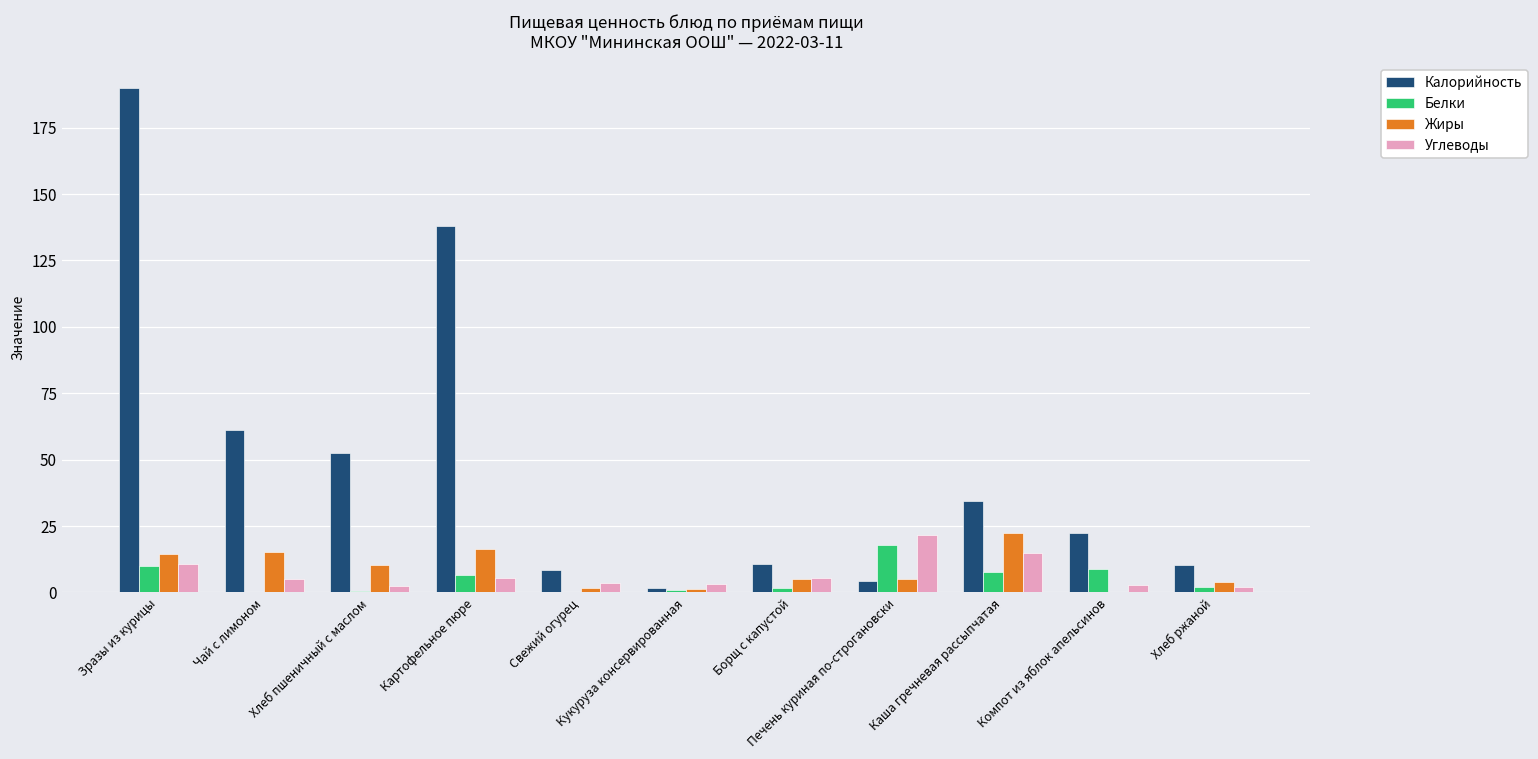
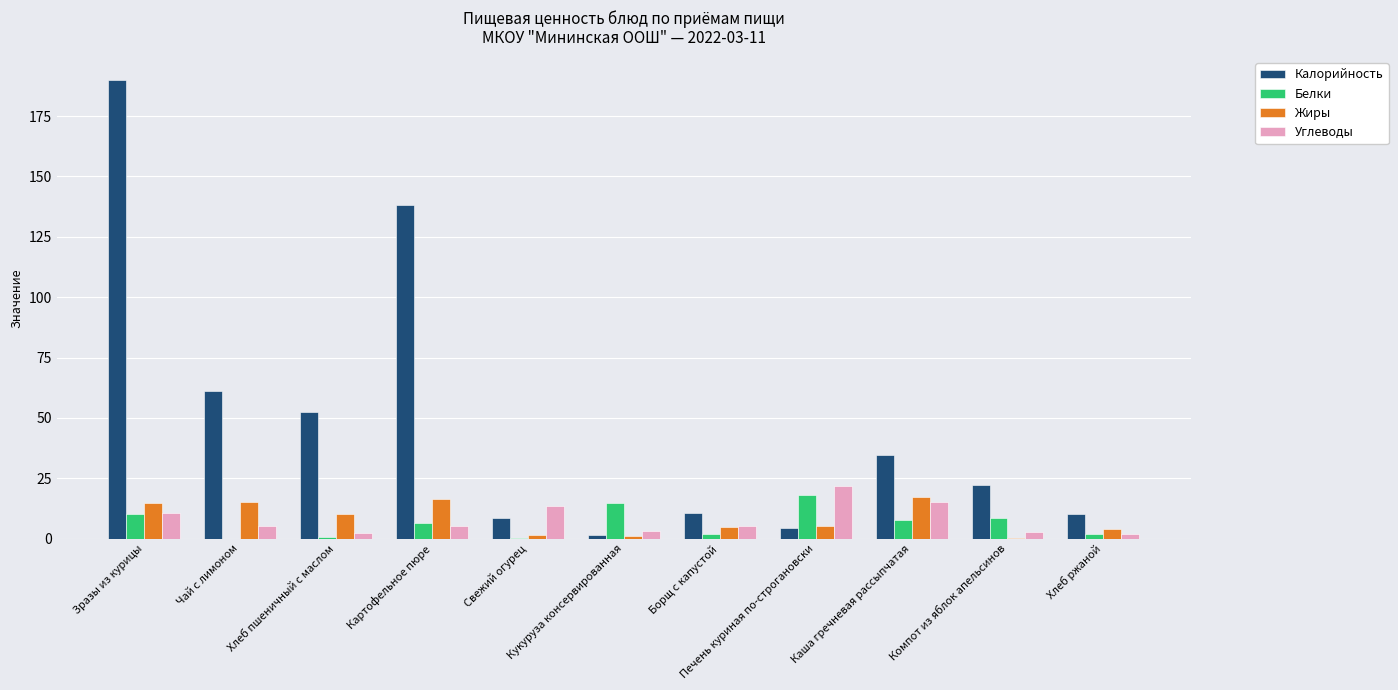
Углеводы, Свежий огурец: 4 -> 13
Белки, Кукуруза консервированная: 1 -> 15
Жиры, Каша гречневая рассыпчатая: 23 -> 17
